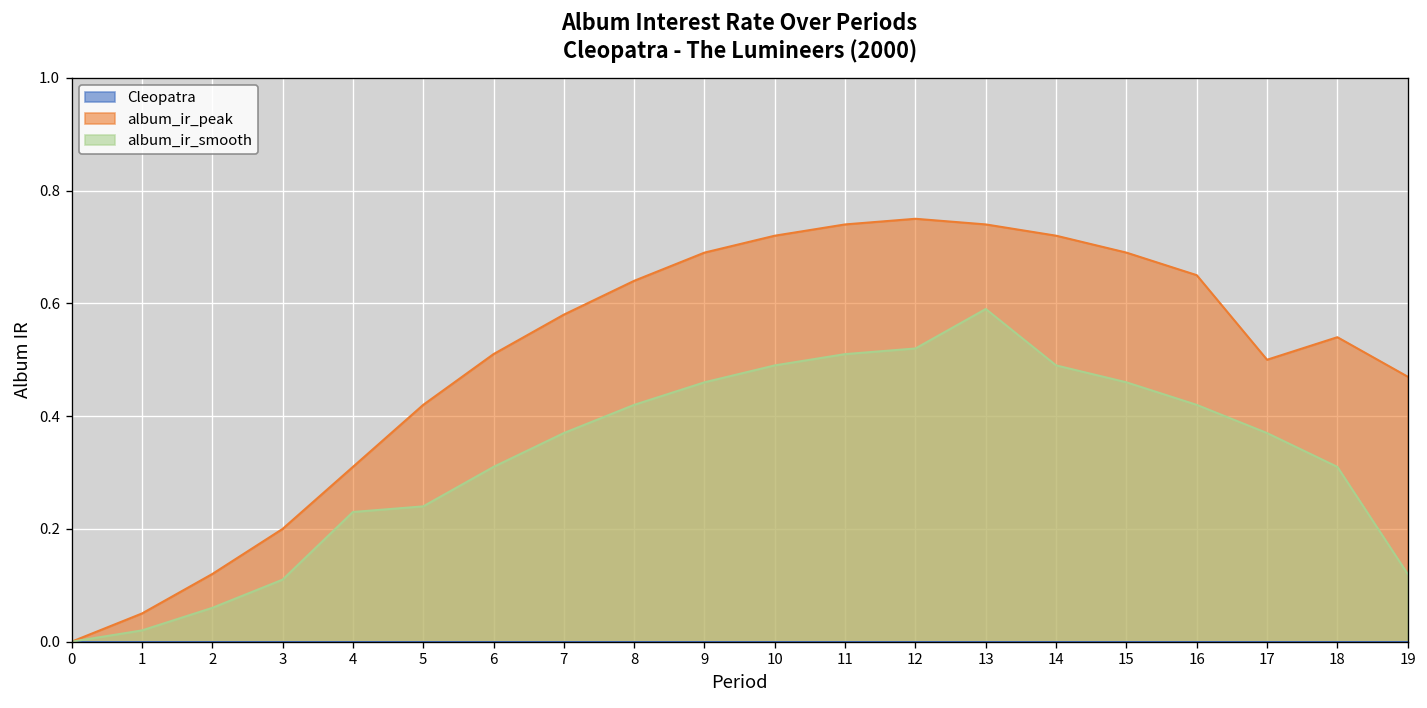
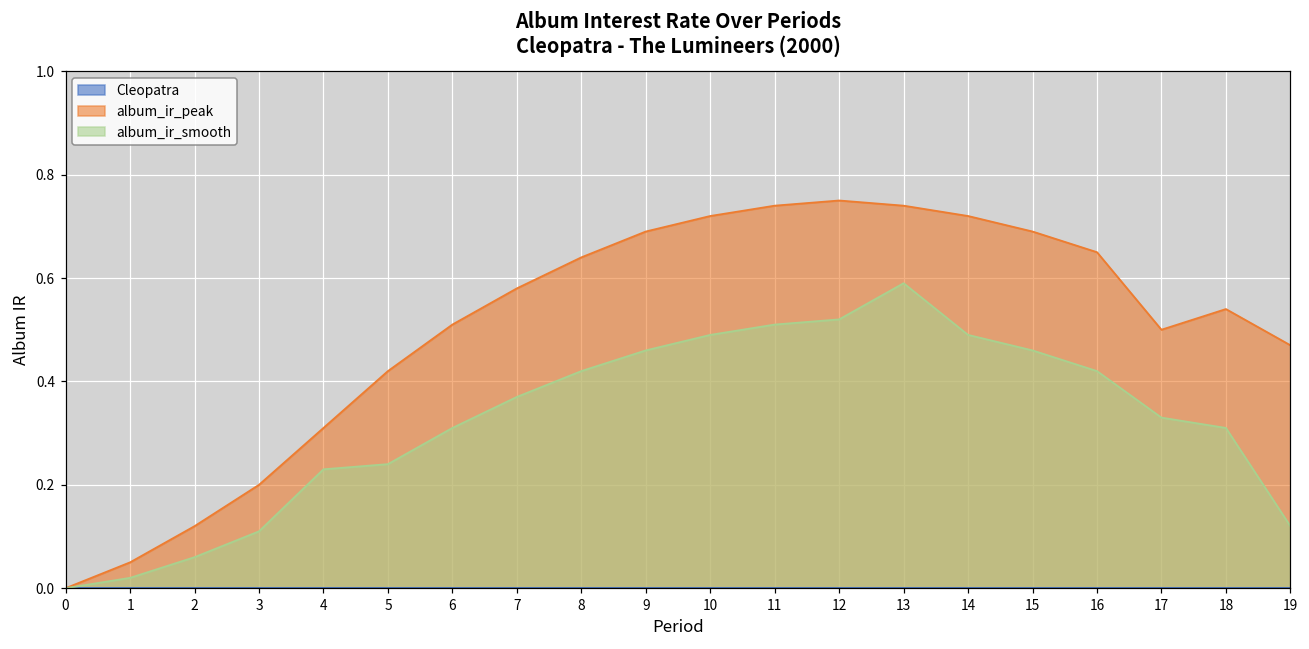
album_ir_smooth, 17: 0.37 -> 0.33
